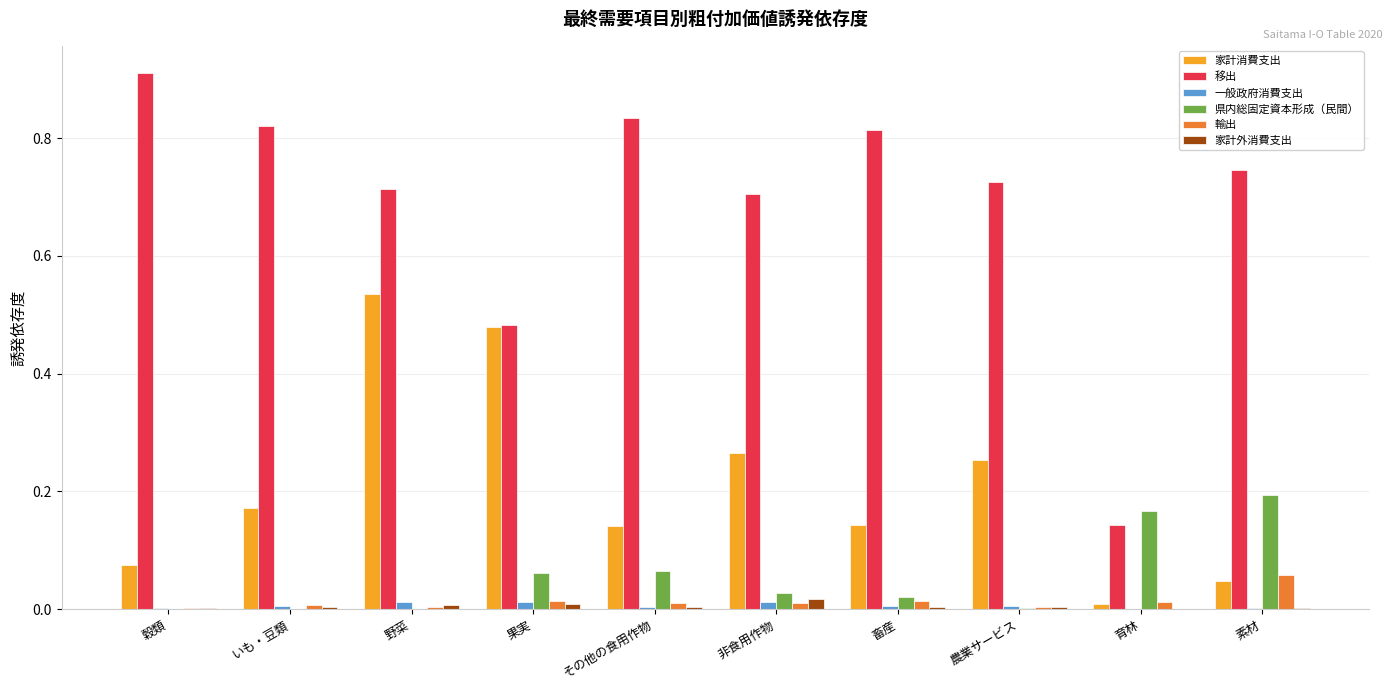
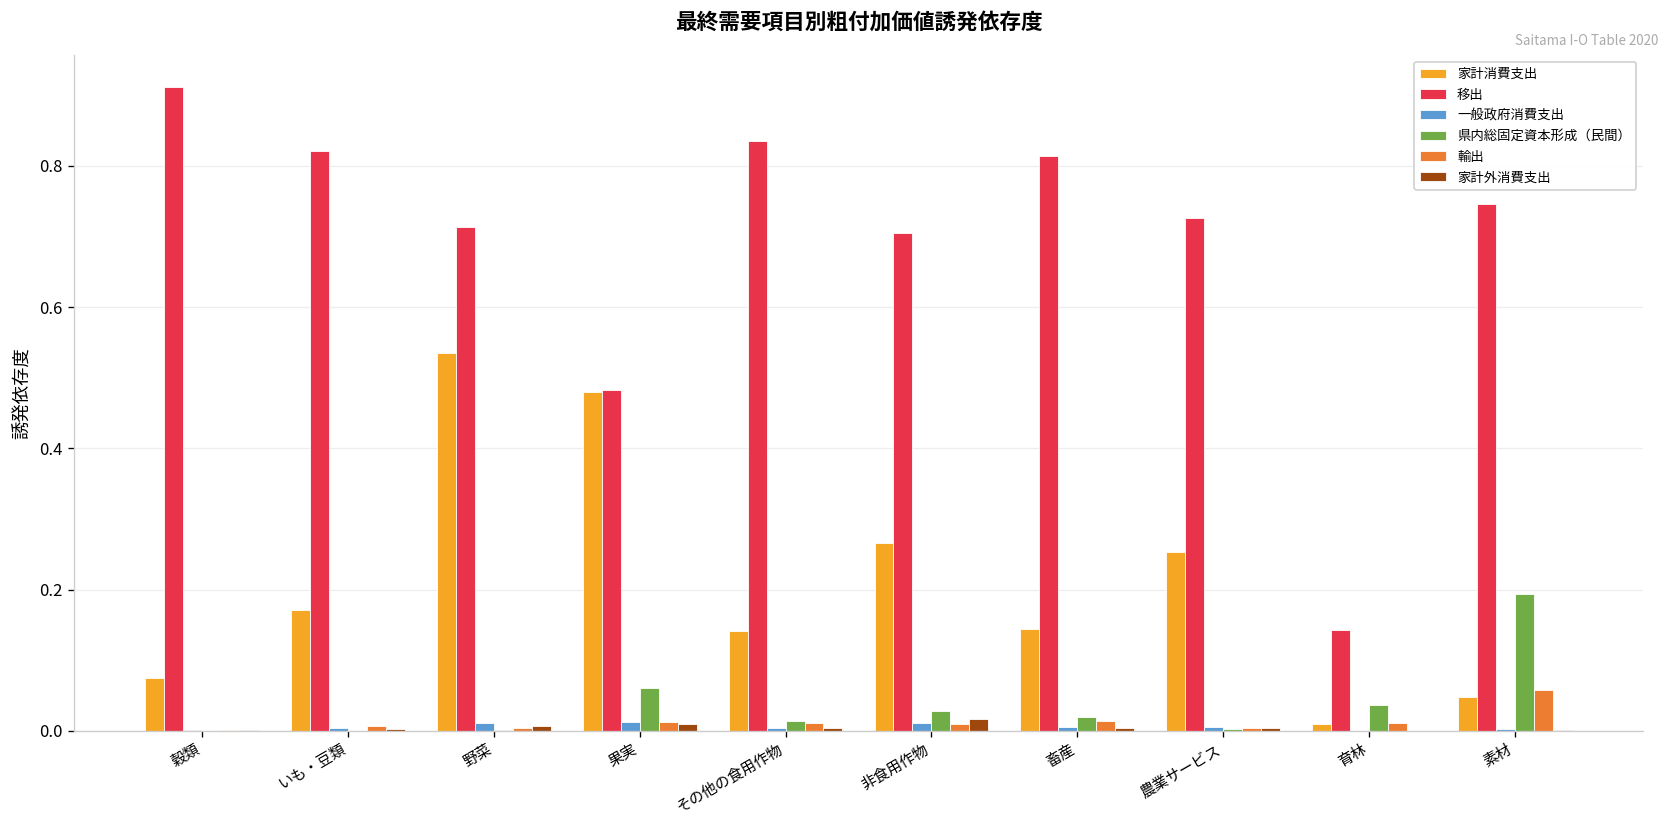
県内総固定資本形成（民間）, その他の食用作物: 0.06 -> 0.01
県内総固定資本形成（民間）, 育林: 0.17 -> 0.04
